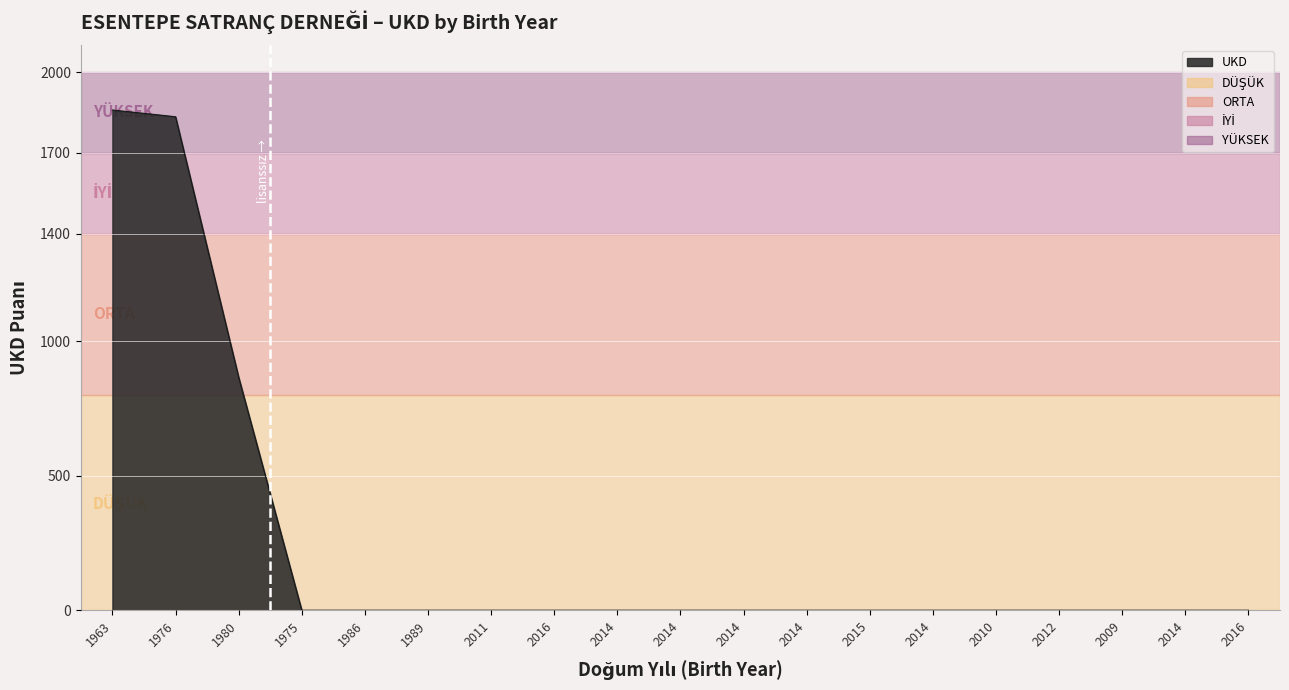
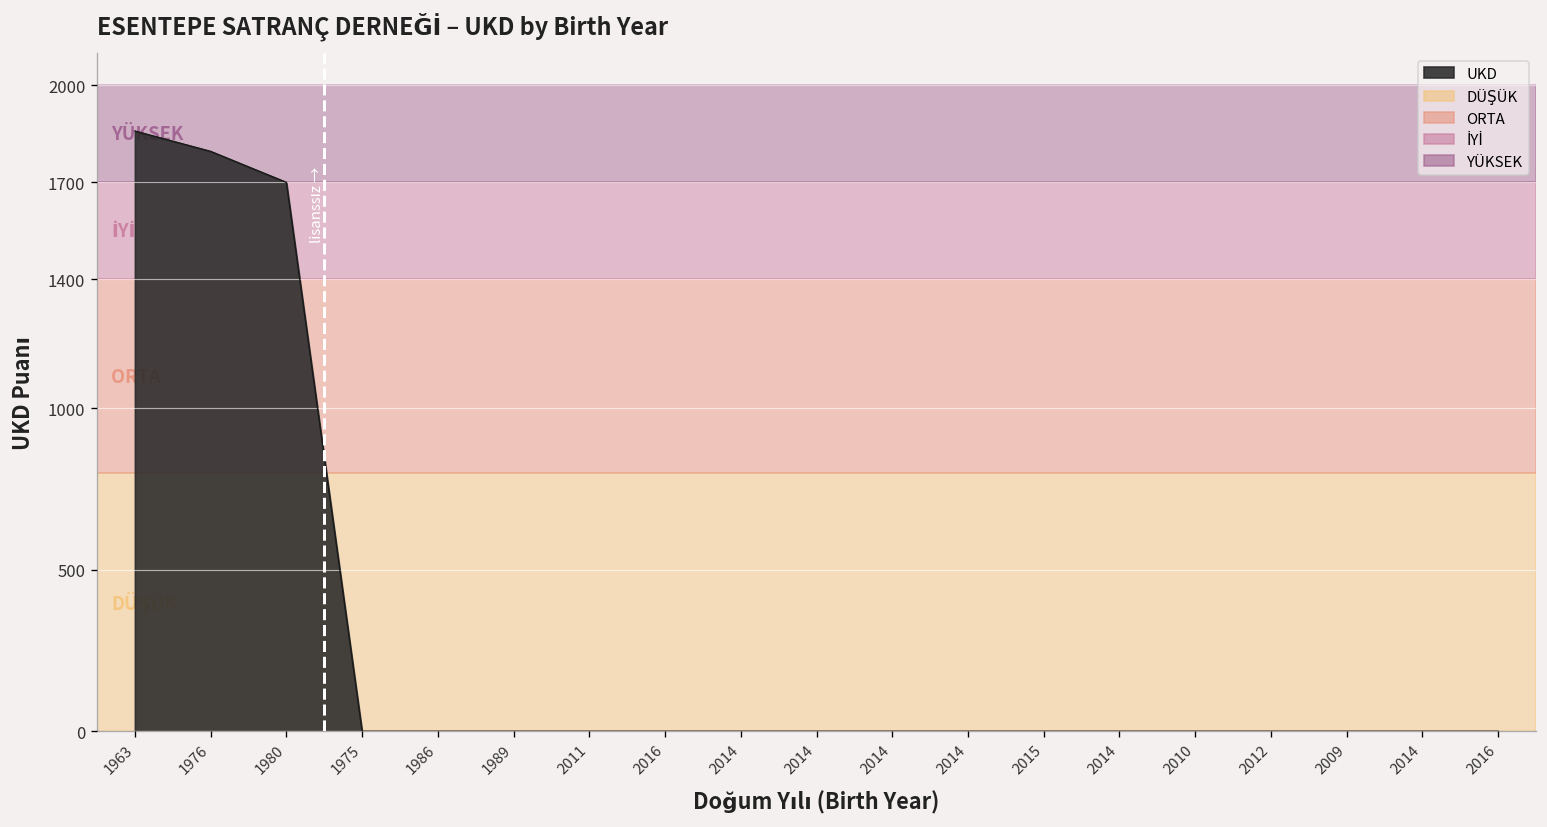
1976: 1830 -> 1800
1980: 870 -> 1700
